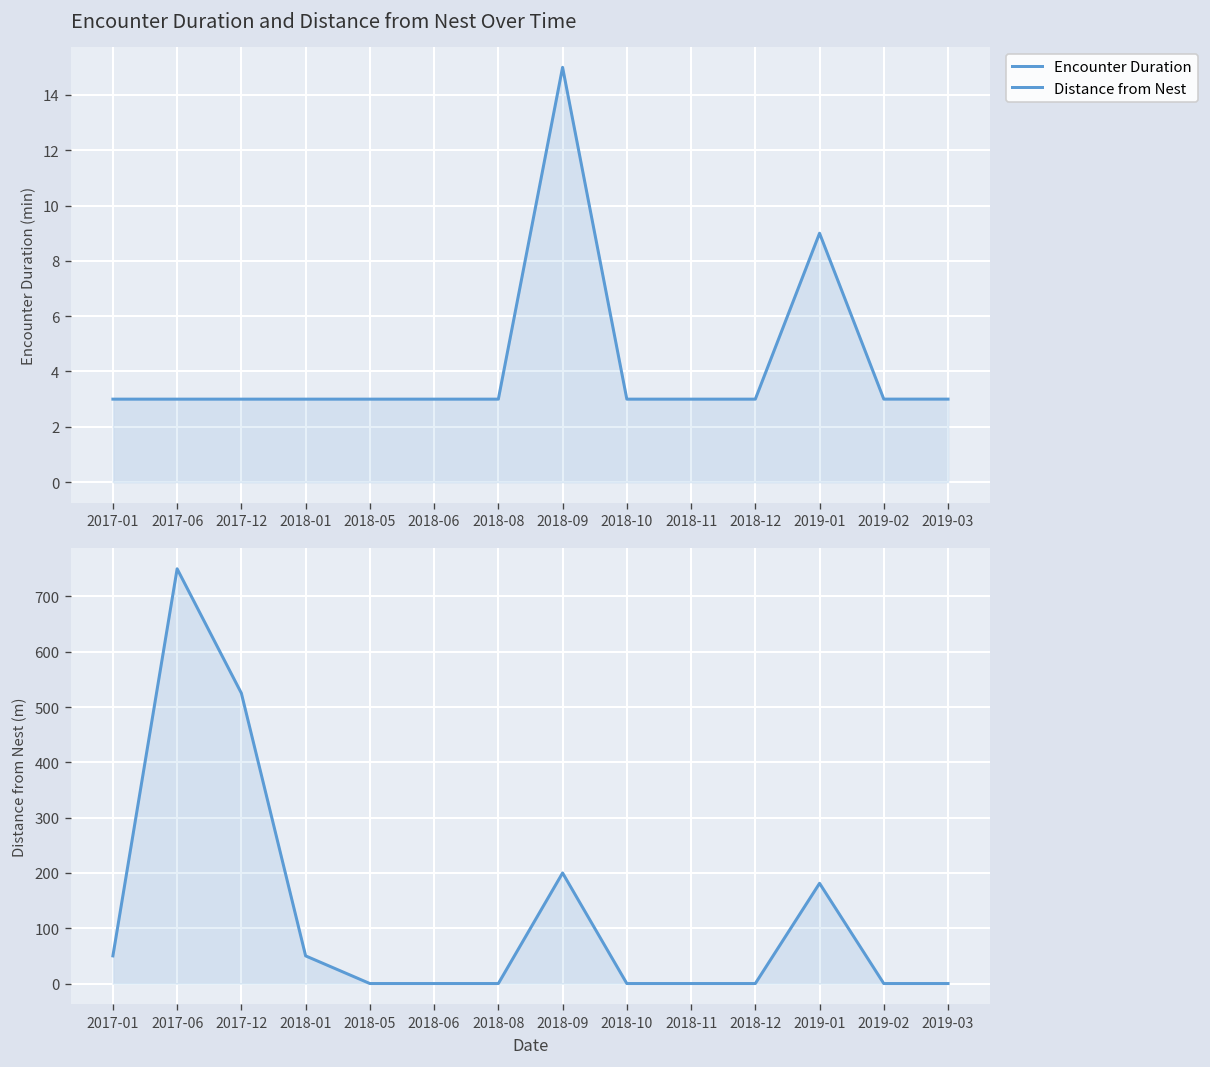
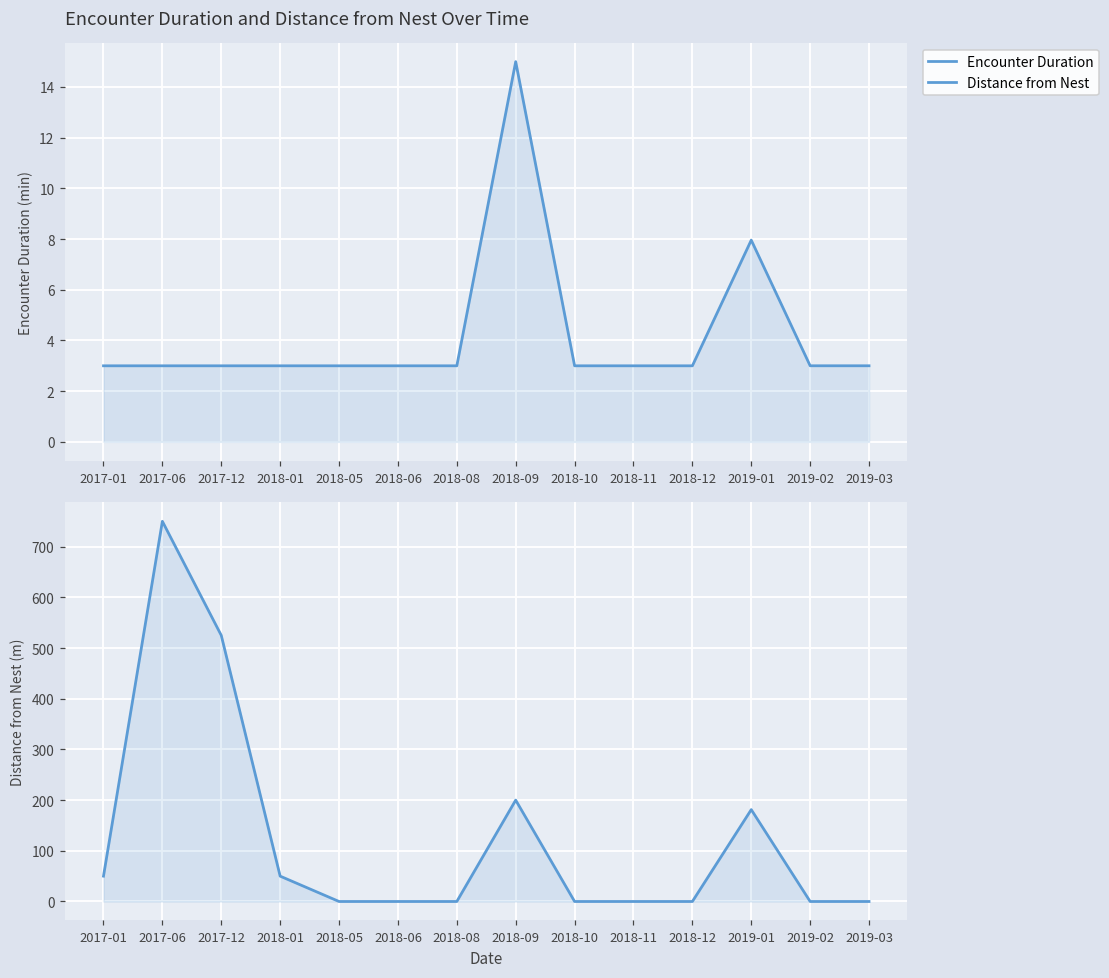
Encounter Duration and Distance from Nest Over Time, 2019-01: 9.0 -> 8.0
